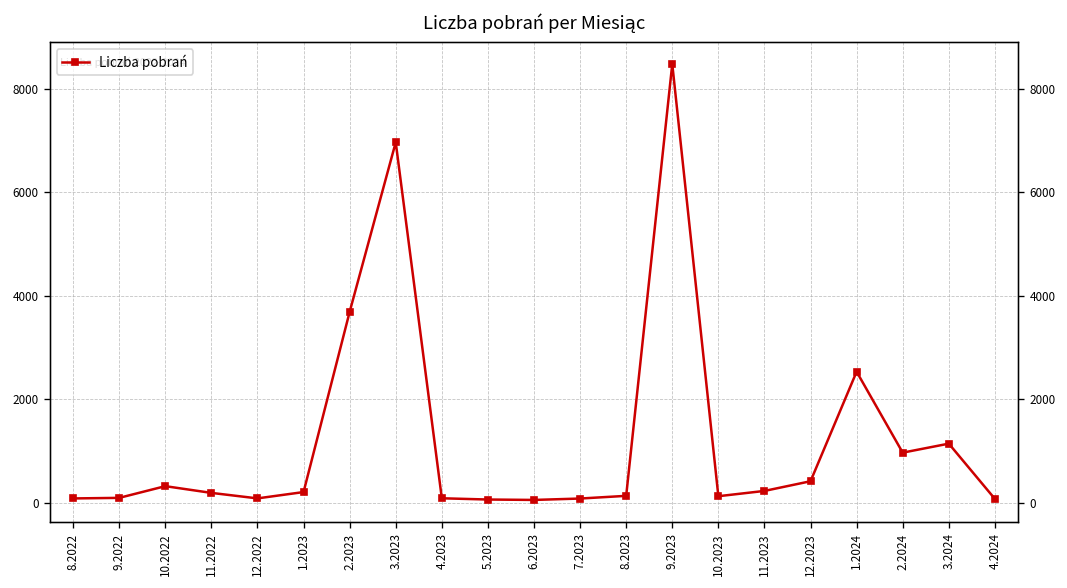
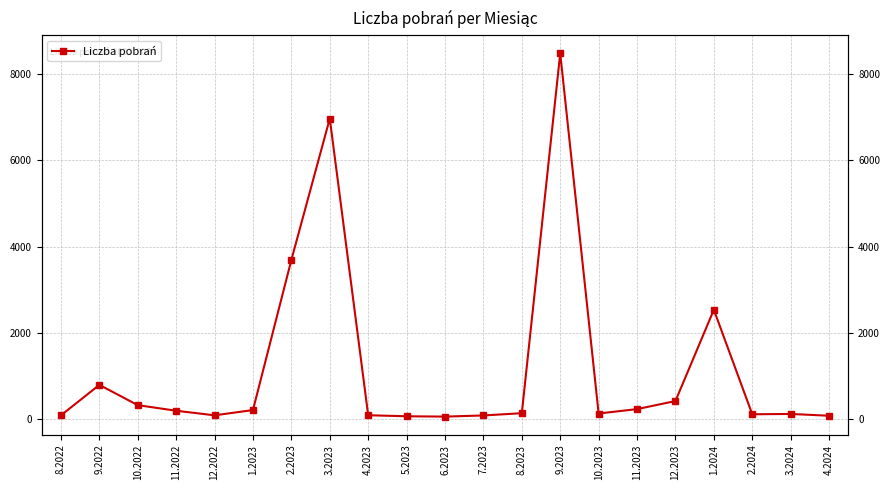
9.2022: 100 -> 800
2.2024: 1000 -> 100
3.2024: 1100 -> 100
